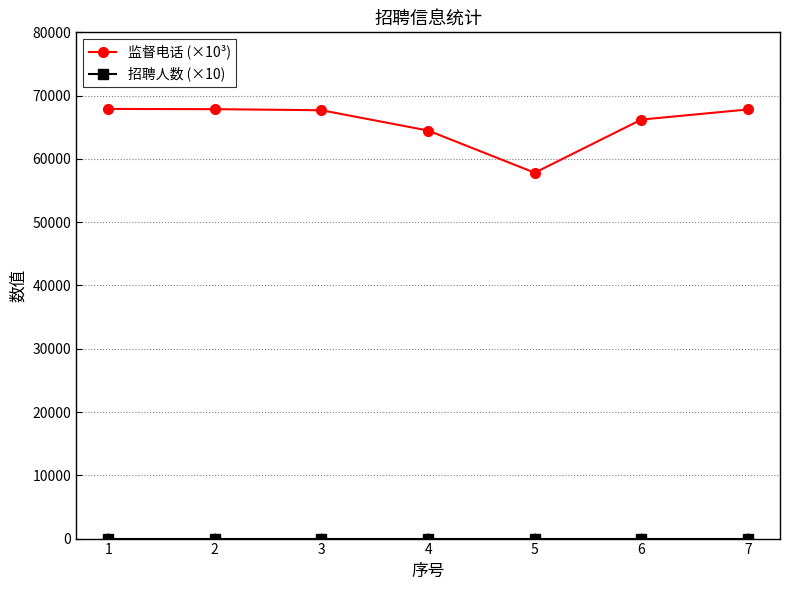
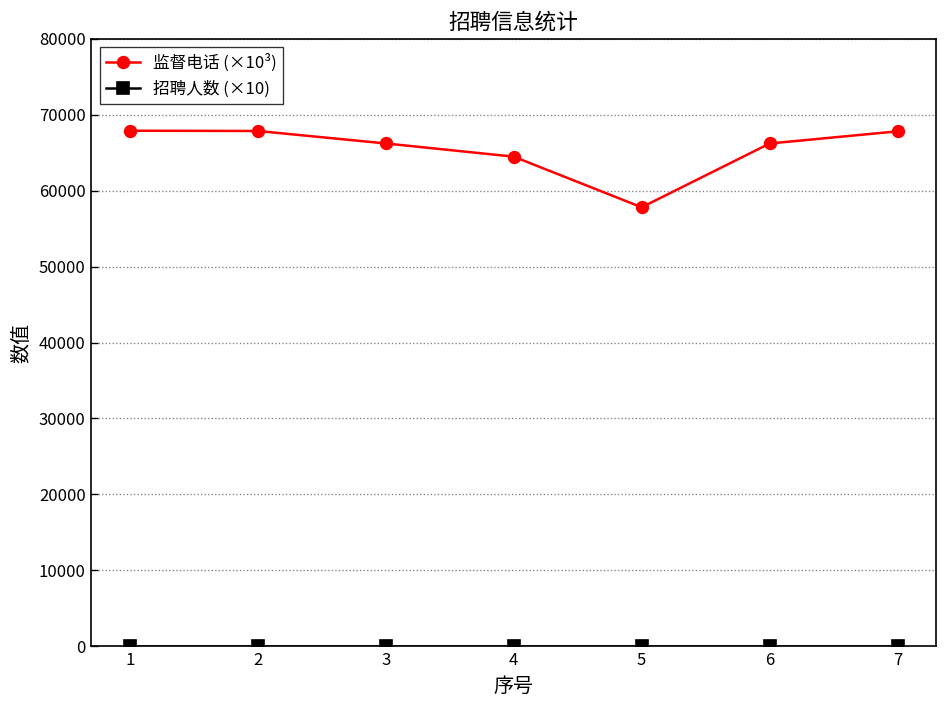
监督电话 (×10³), 3: 68000 -> 66000
